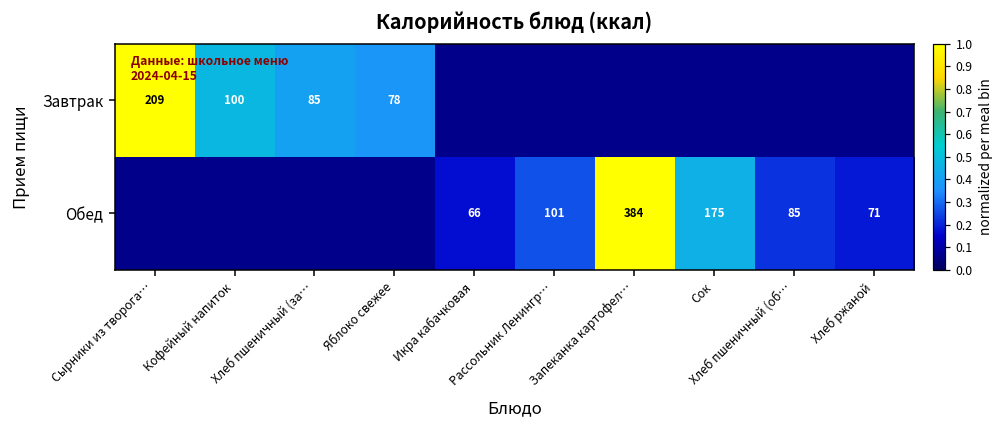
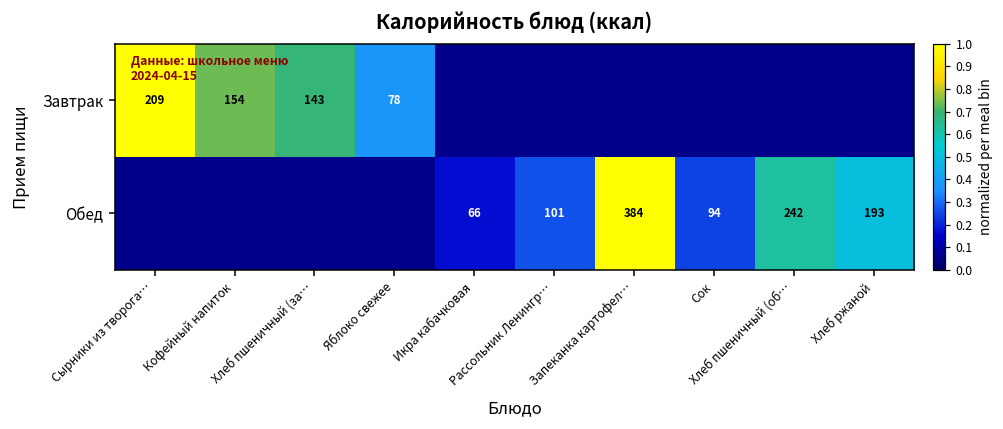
Завтрак, Кофейный напиток: 100 -> 154
Завтрак, Хлеб пшеничный (за…: 85 -> 143
Обед, Сок: 175 -> 94
Обед, Хлеб пшеничный (об…: 85 -> 242
Обед, Хлеб ржаной: 71 -> 193
